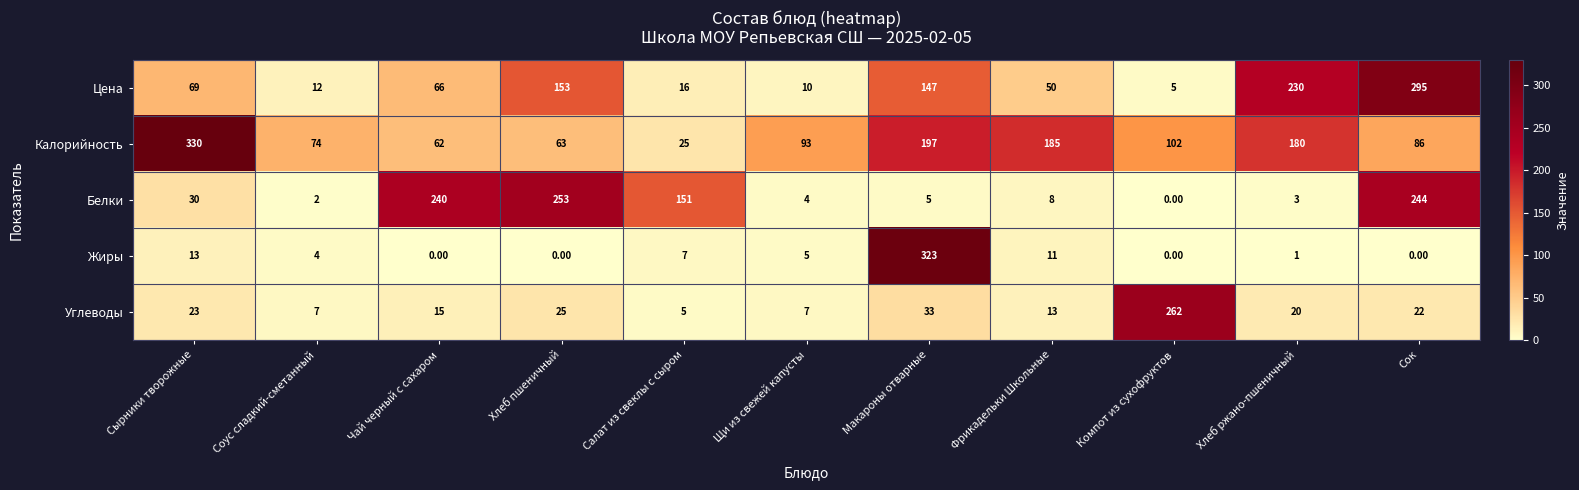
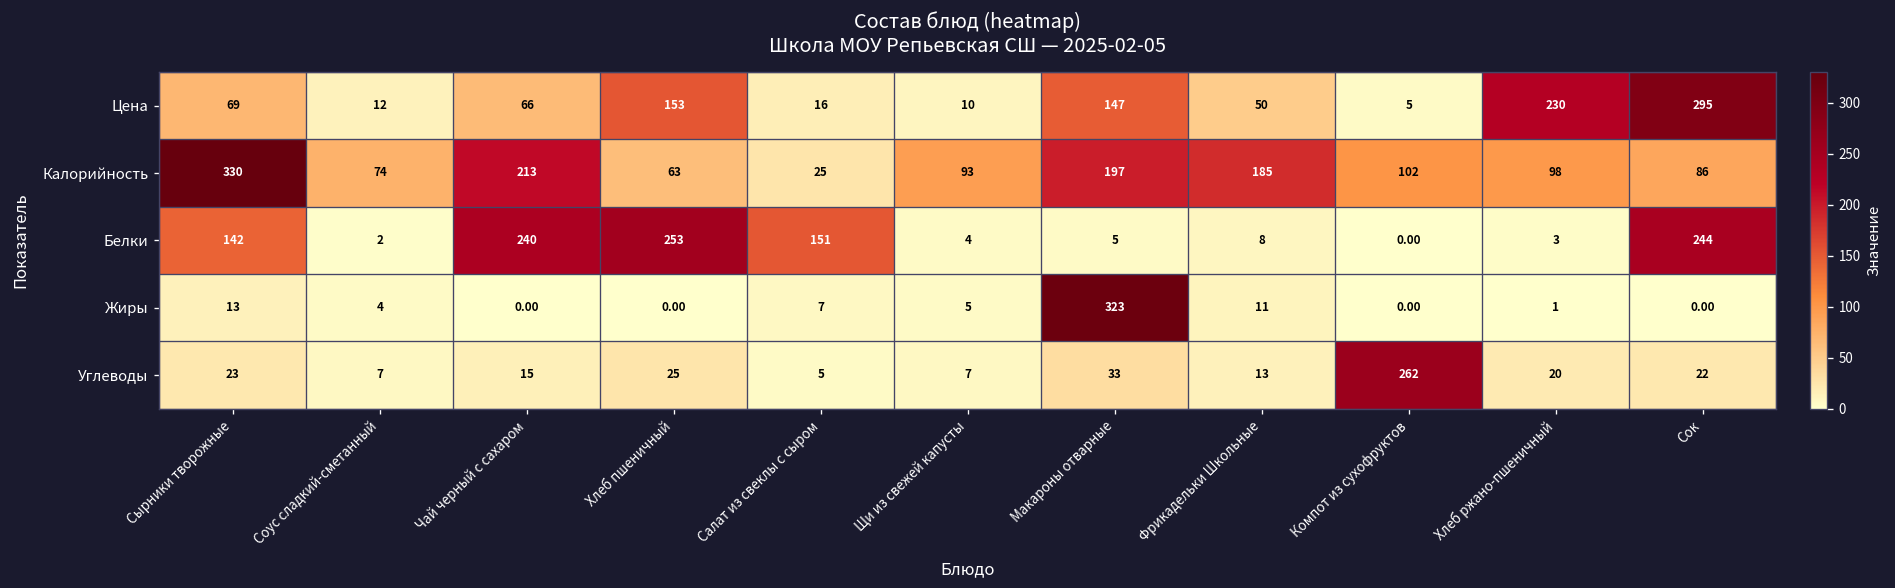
Калорийность, Чай черный с сахаром: 62 -> 213
Калорийность, Хлеб ржано-пшеничный: 180 -> 98
Белки, Сырники творожные: 30 -> 142
